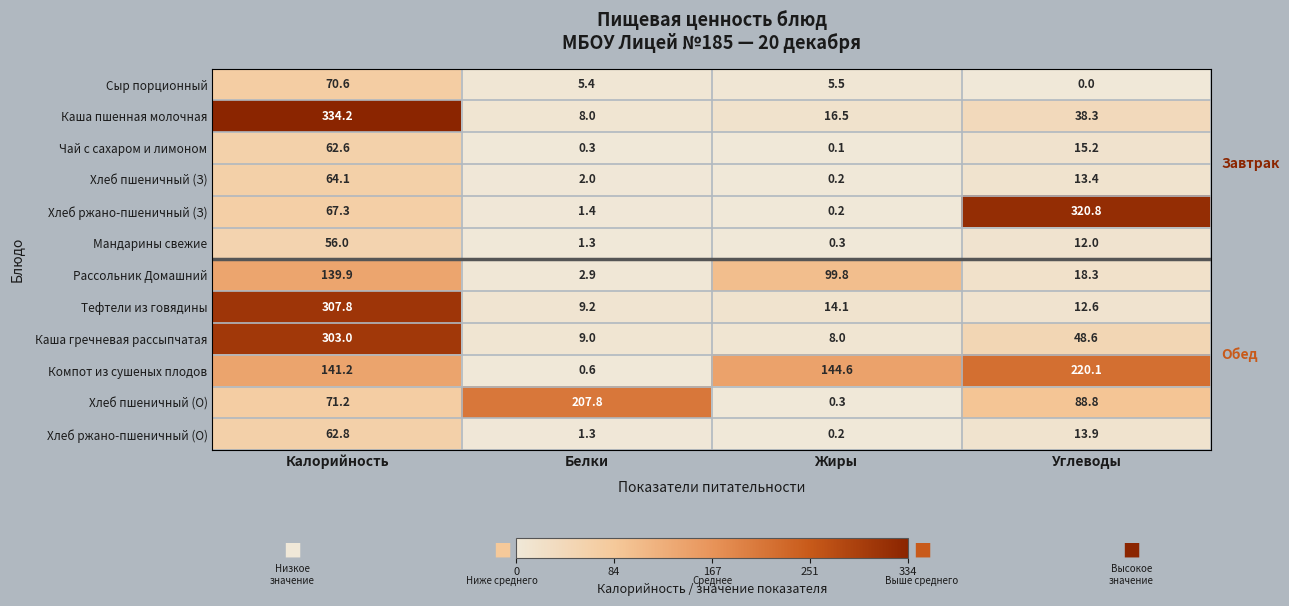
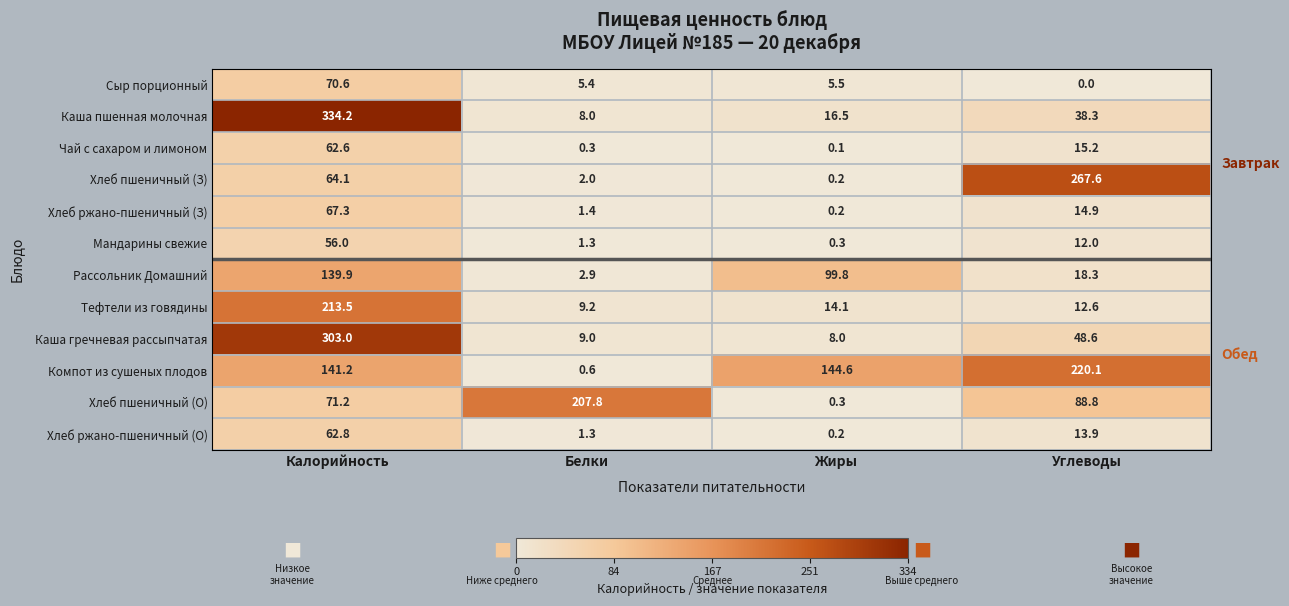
Хлеб пшеничный (З), Углеводы: 13.4 -> 267.6
Хлеб ржано-пшеничный (З), Углеводы: 320.8 -> 14.9
Тефтели из говядины, Калорийность: 307.8 -> 213.5
